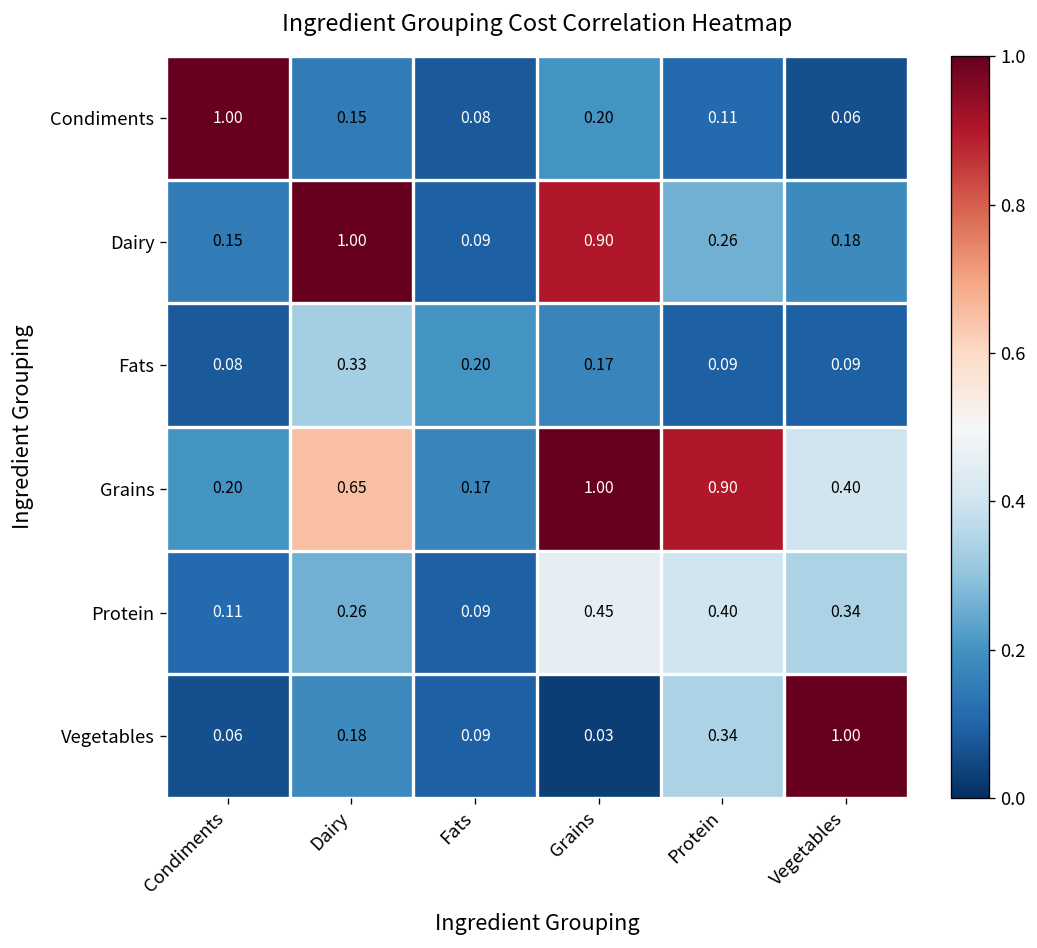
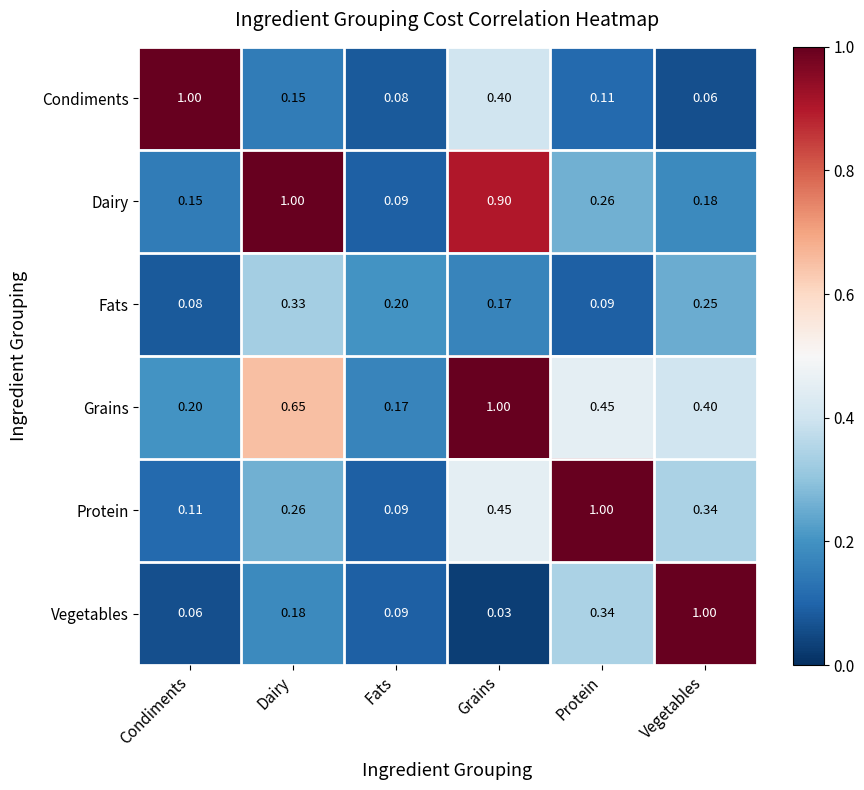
Condiments, Grains: 0.20 -> 0.40
Fats, Vegetables: 0.09 -> 0.25
Grains, Protein: 0.90 -> 0.45
Protein, Protein: 0.40 -> 1.00
